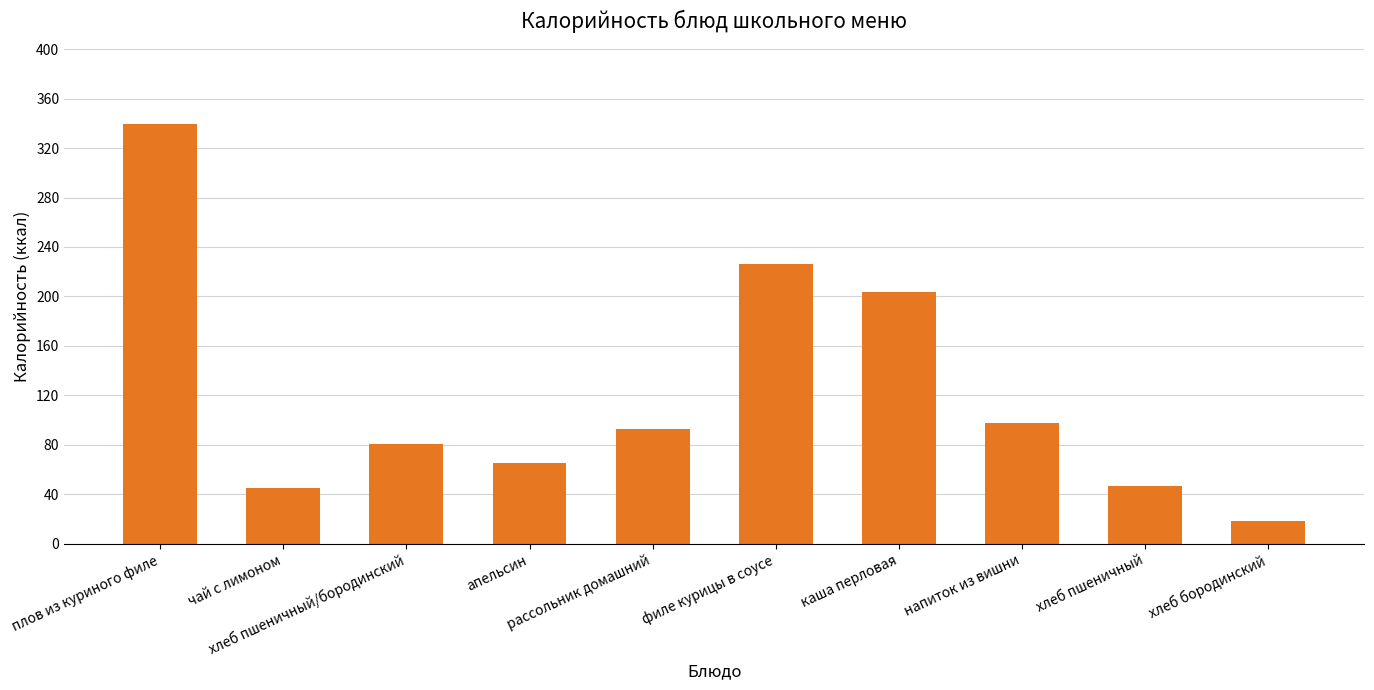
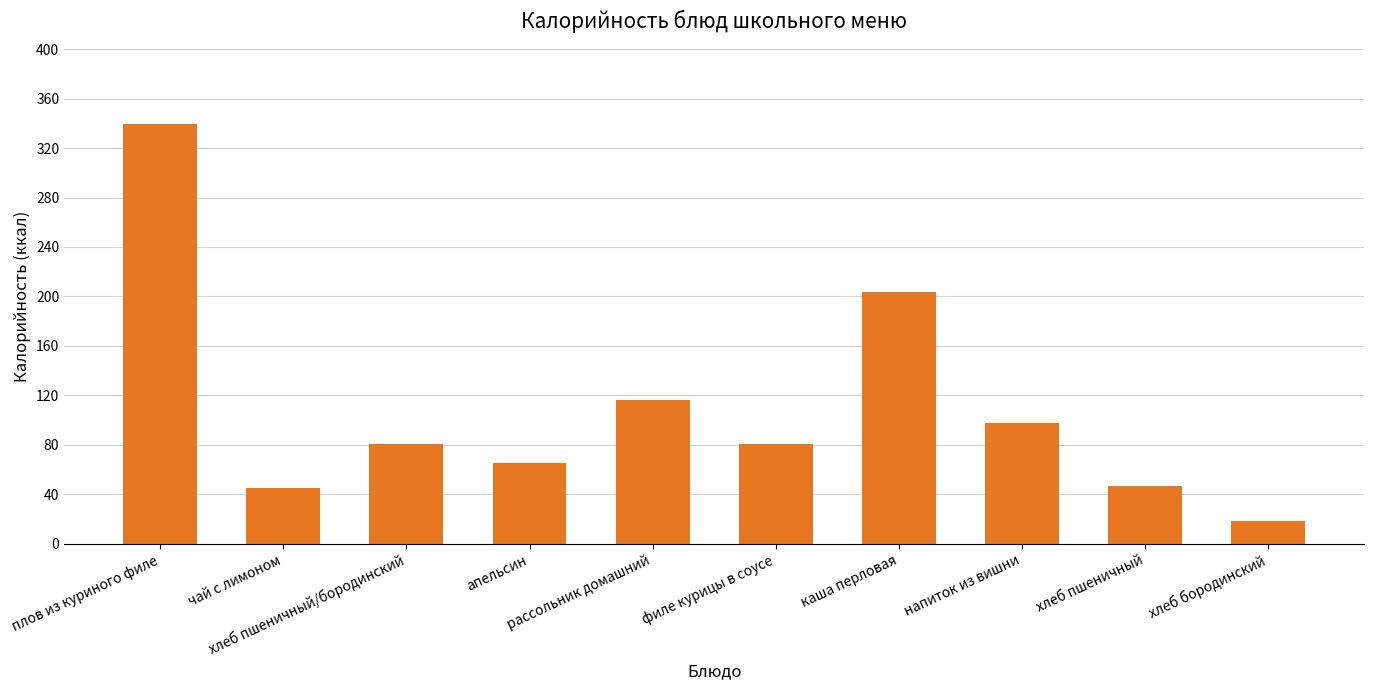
рассольник домашний: 93 -> 116
филе курицы в соусе: 226 -> 81
